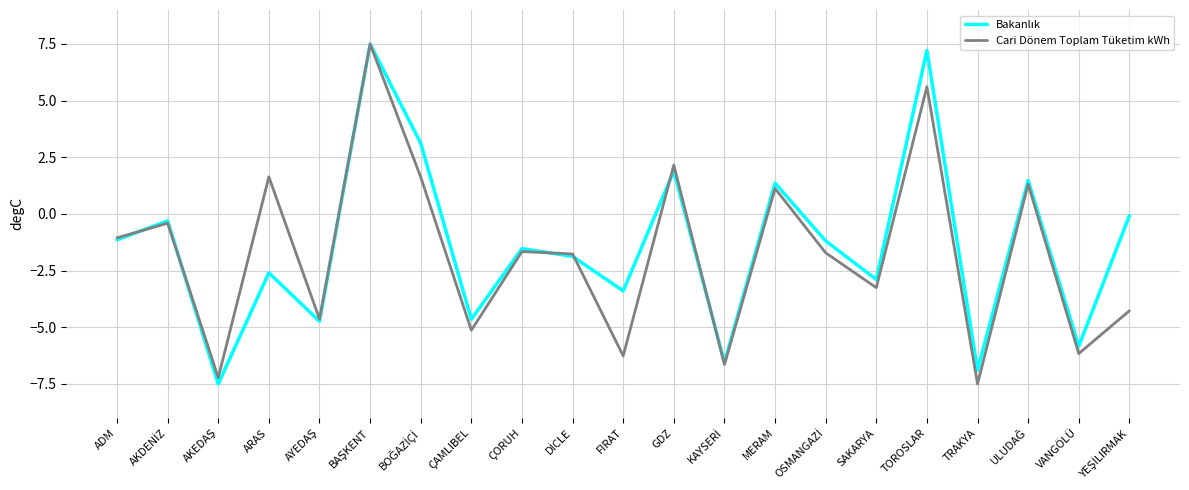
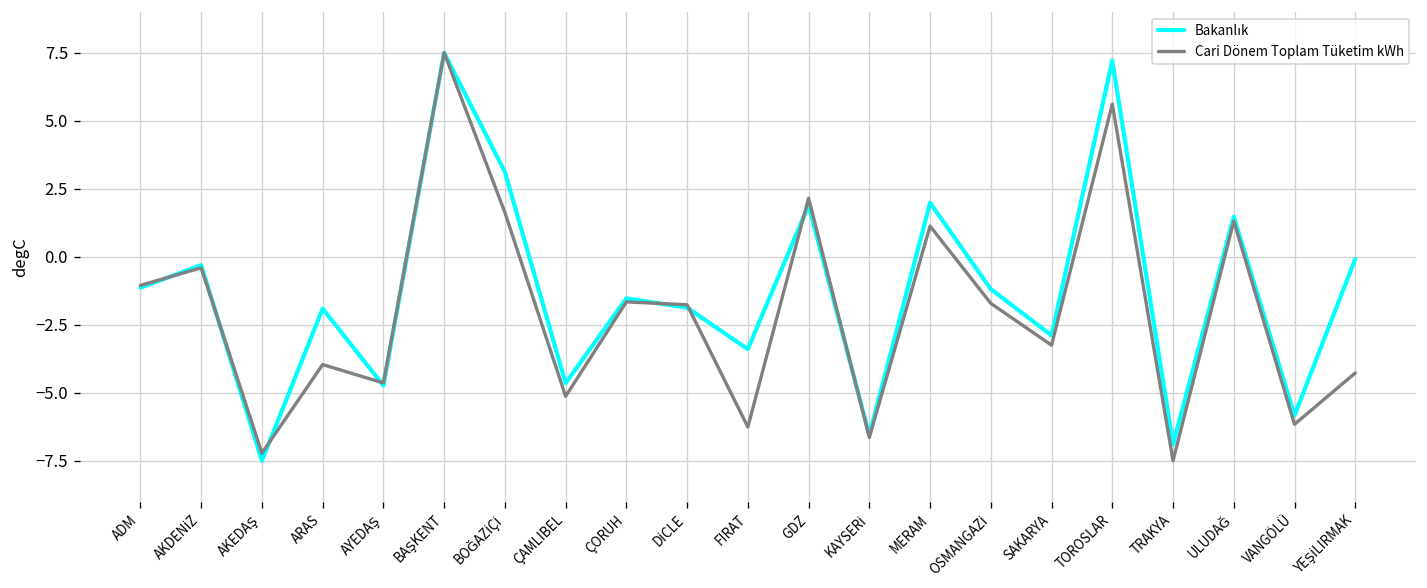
Bakanlık, ARAS: -2.6 -> -1.9
Cari Dönem Toplam Tüketim kWh, ARAS: 1.6 -> -4.0
Bakanlık, MERAM: 1.4 -> 2.0
